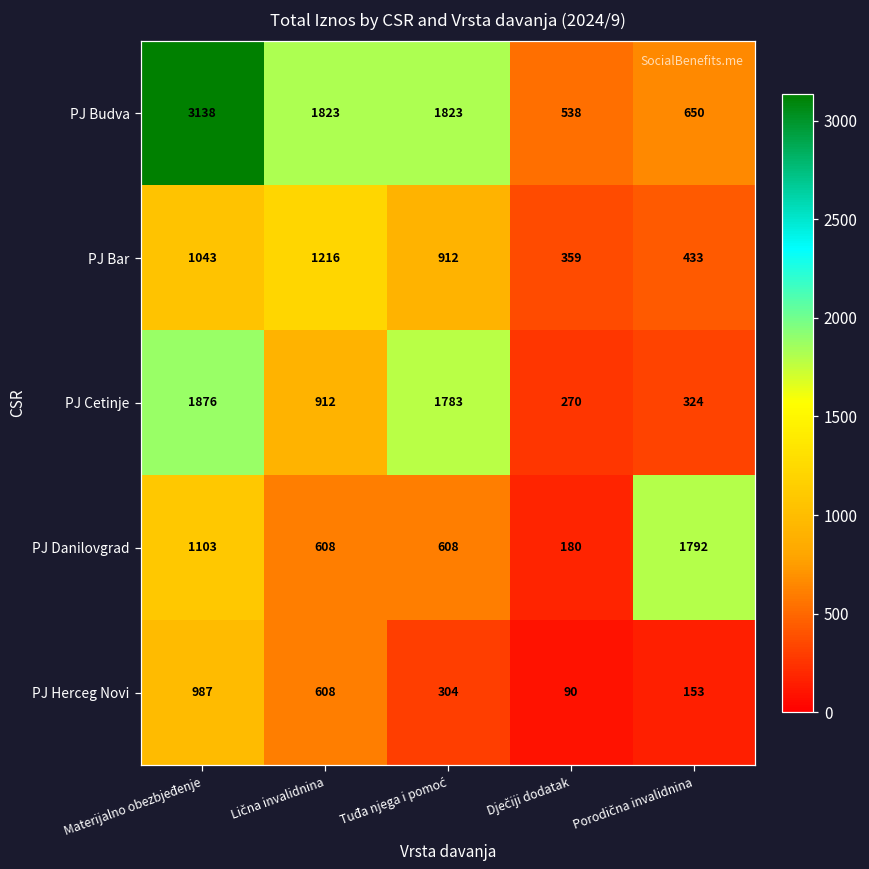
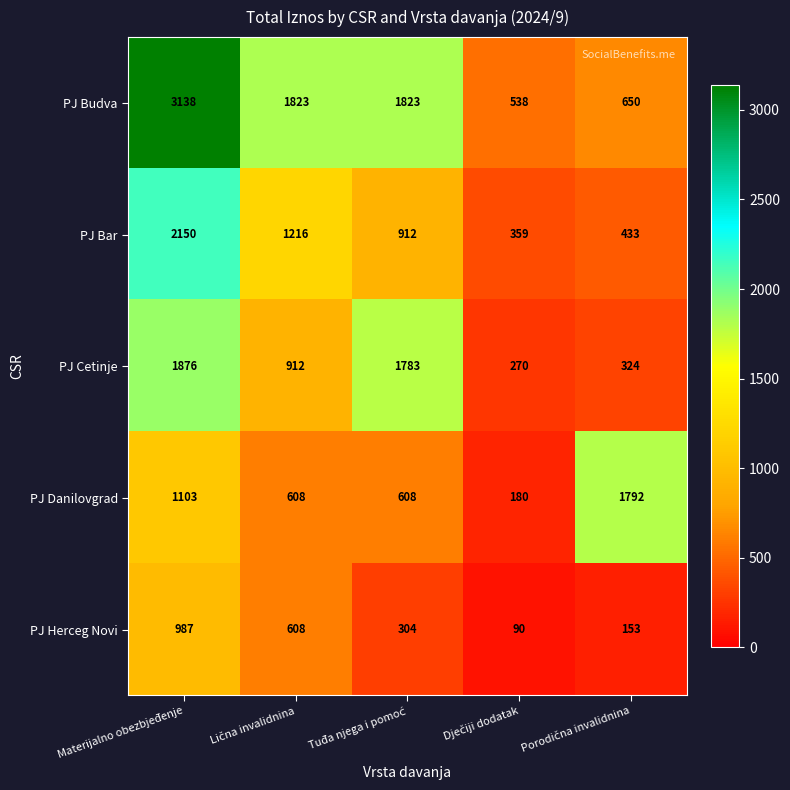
PJ Bar, Materijalno obezbjeđenje: 1043 -> 2150
